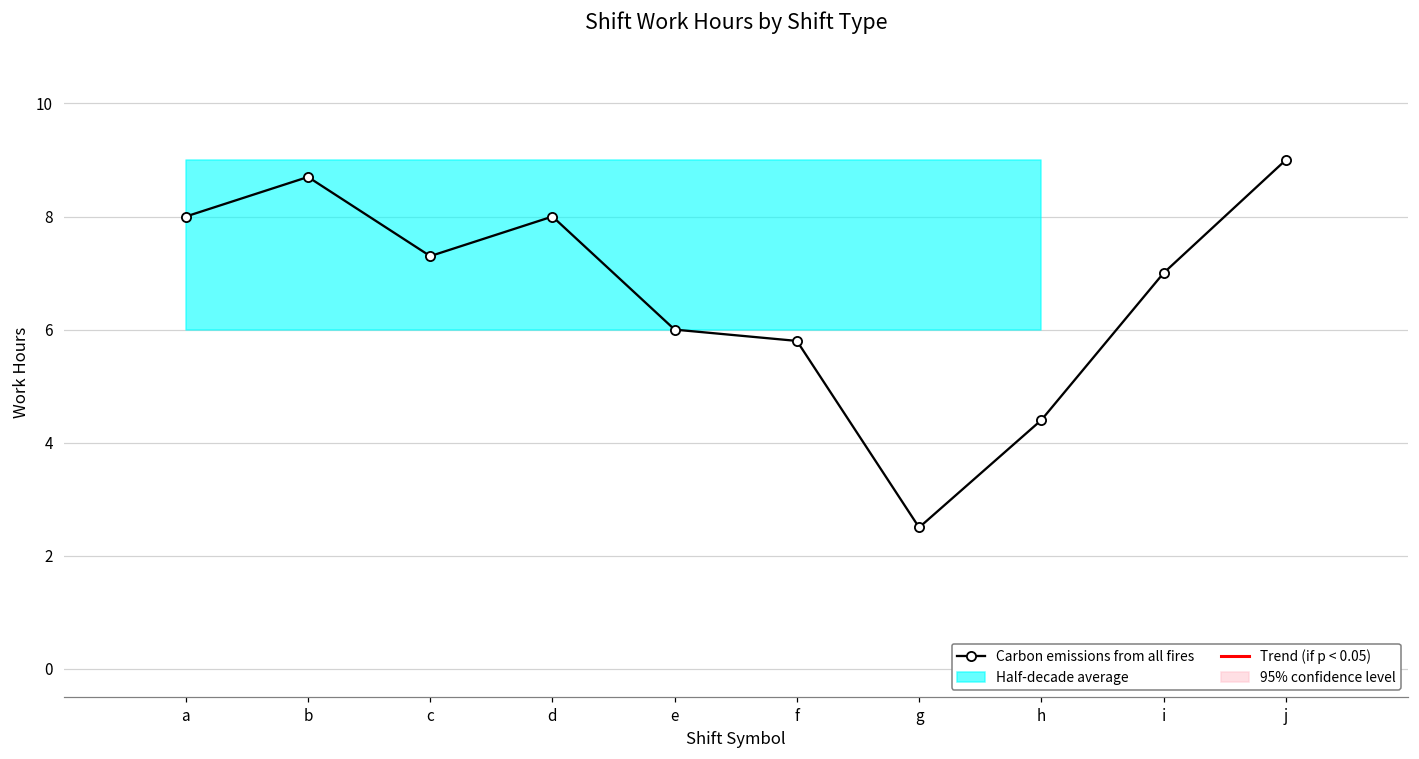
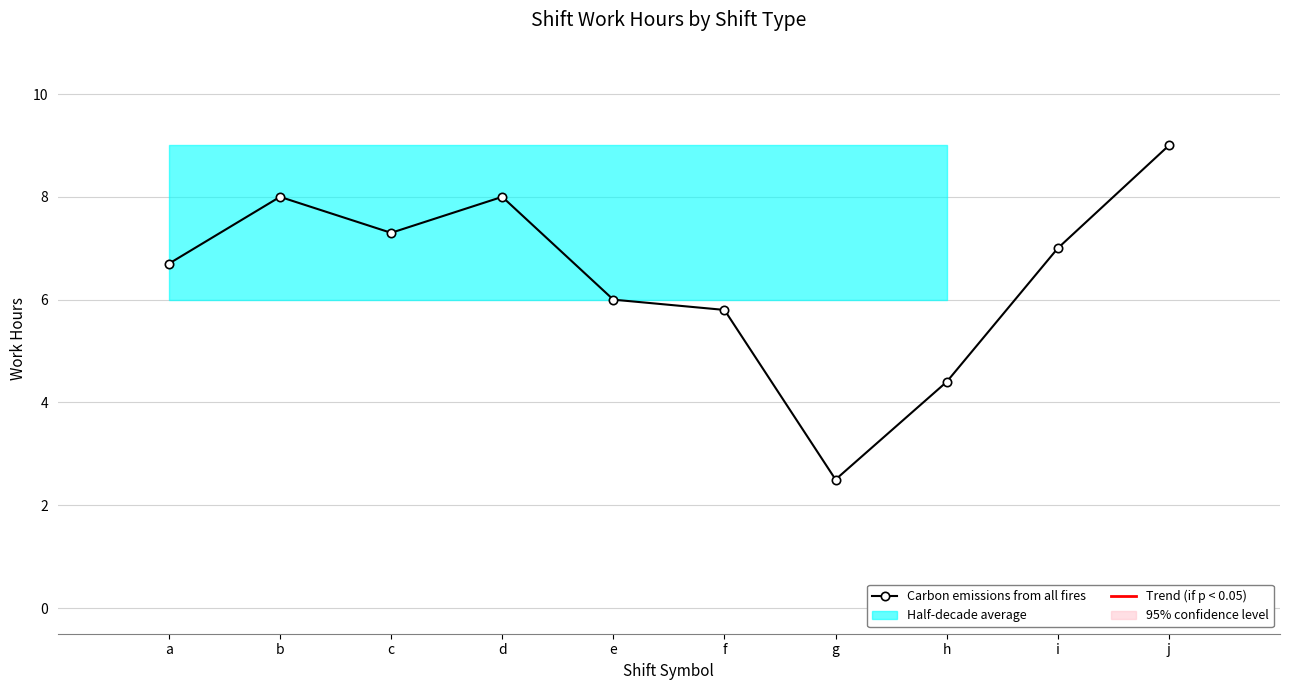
Carbon emissions from all fires, a: 8.0 -> 6.7
Carbon emissions from all fires, b: 8.7 -> 8.0
